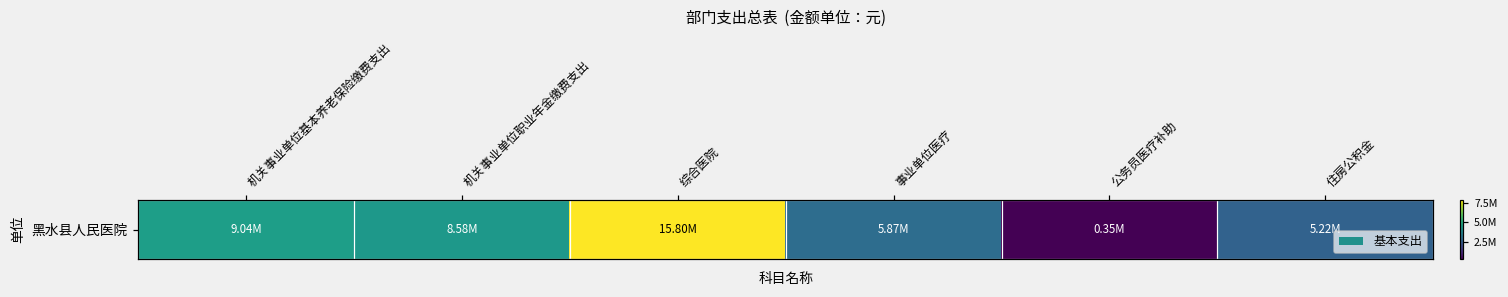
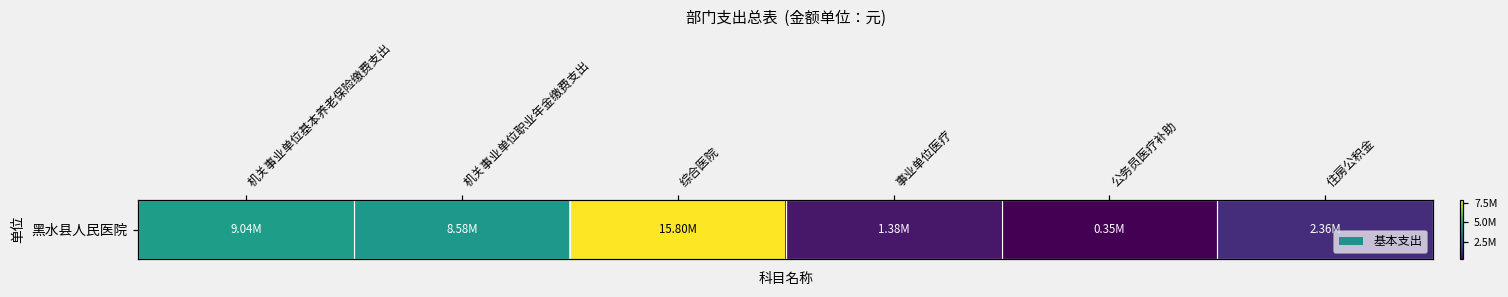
黑水县人民医院, 事业单位医疗: 5.87M -> 1.38M
黑水县人民医院, 住房公积金: 5.22M -> 2.36M
